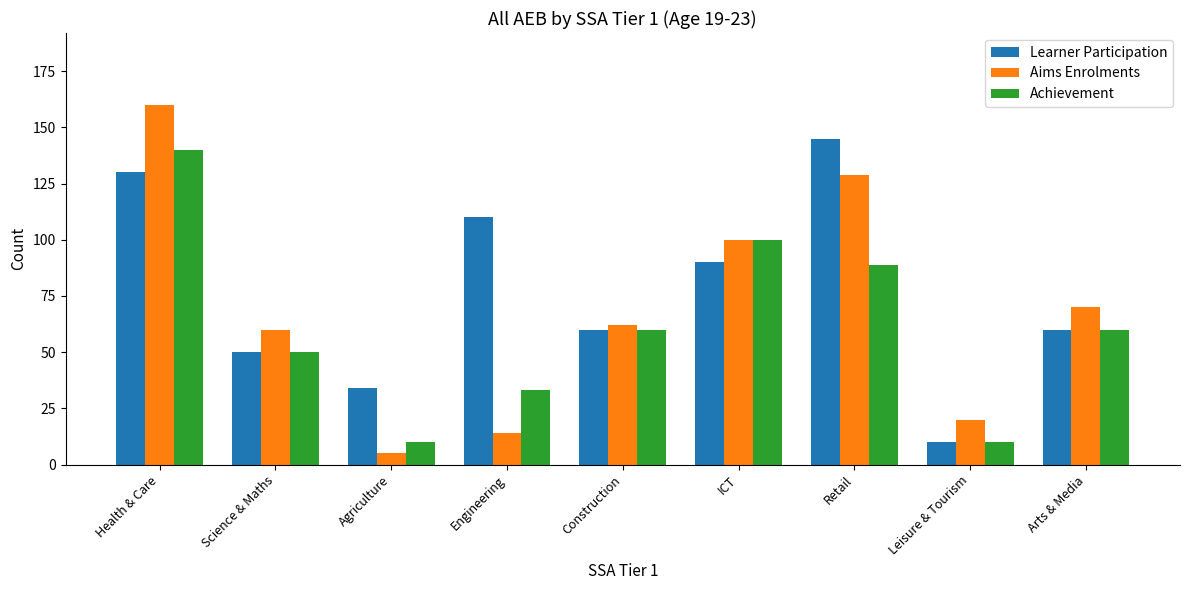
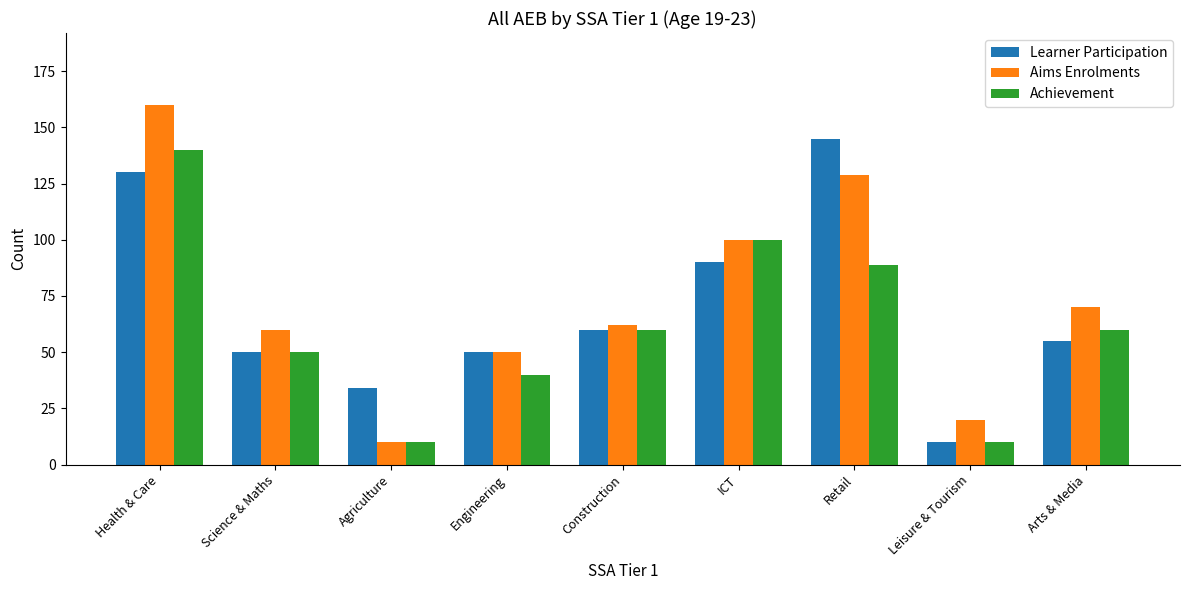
Aims Enrolments, Agriculture: 5 -> 10
Learner Participation, Engineering: 110 -> 50
Aims Enrolments, Engineering: 14 -> 50
Achievement, Engineering: 33 -> 40
Learner Participation, Arts & Media: 60 -> 55
